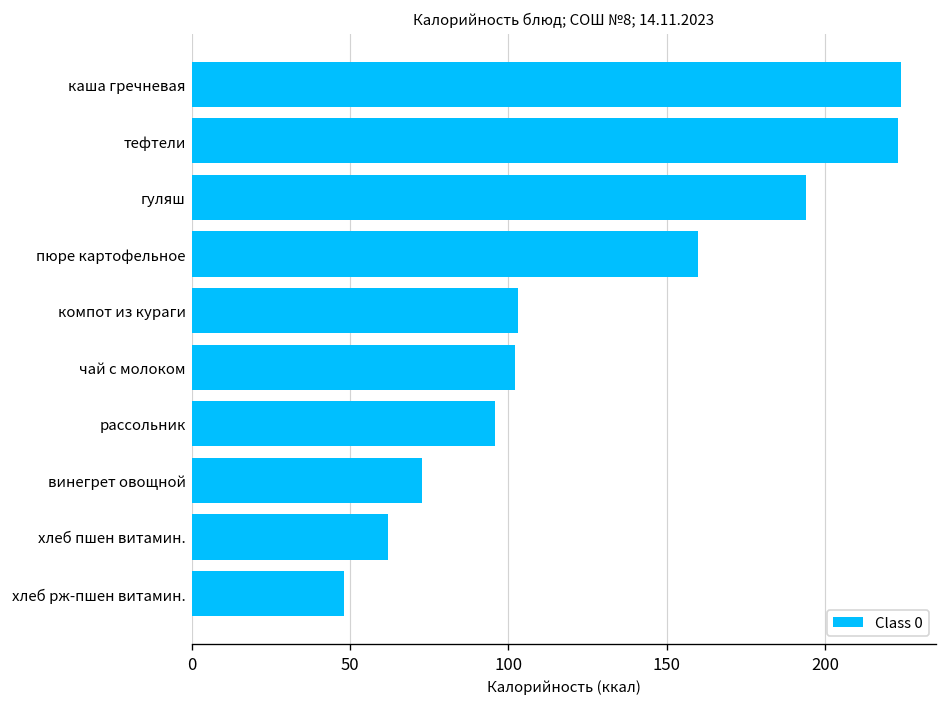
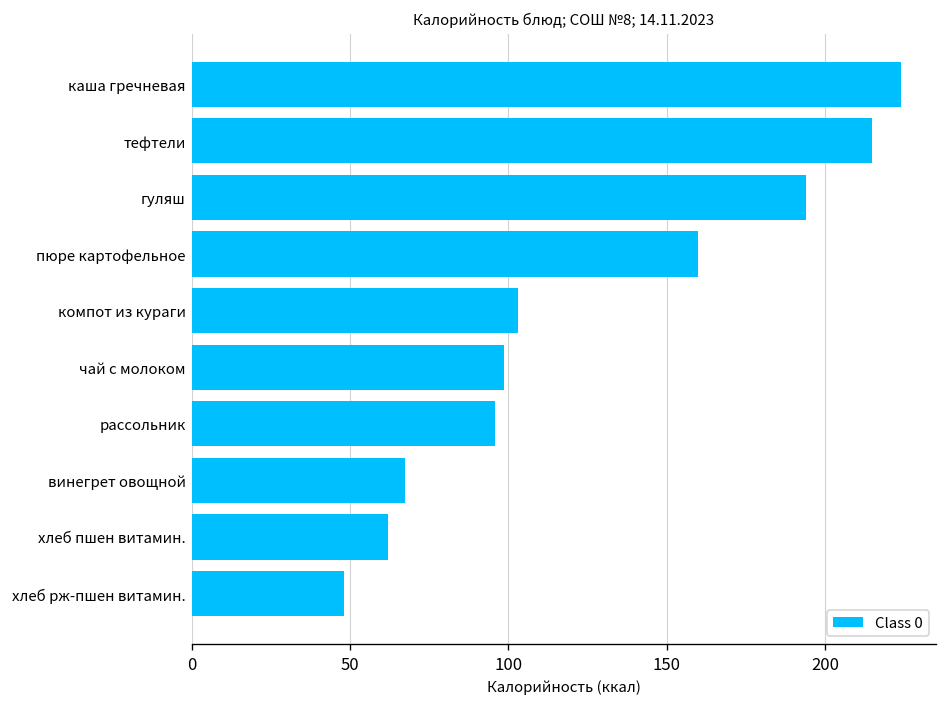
тефтели: 223 -> 215
чай с молоком: 102 -> 99
винегрет овощной: 73 -> 67
